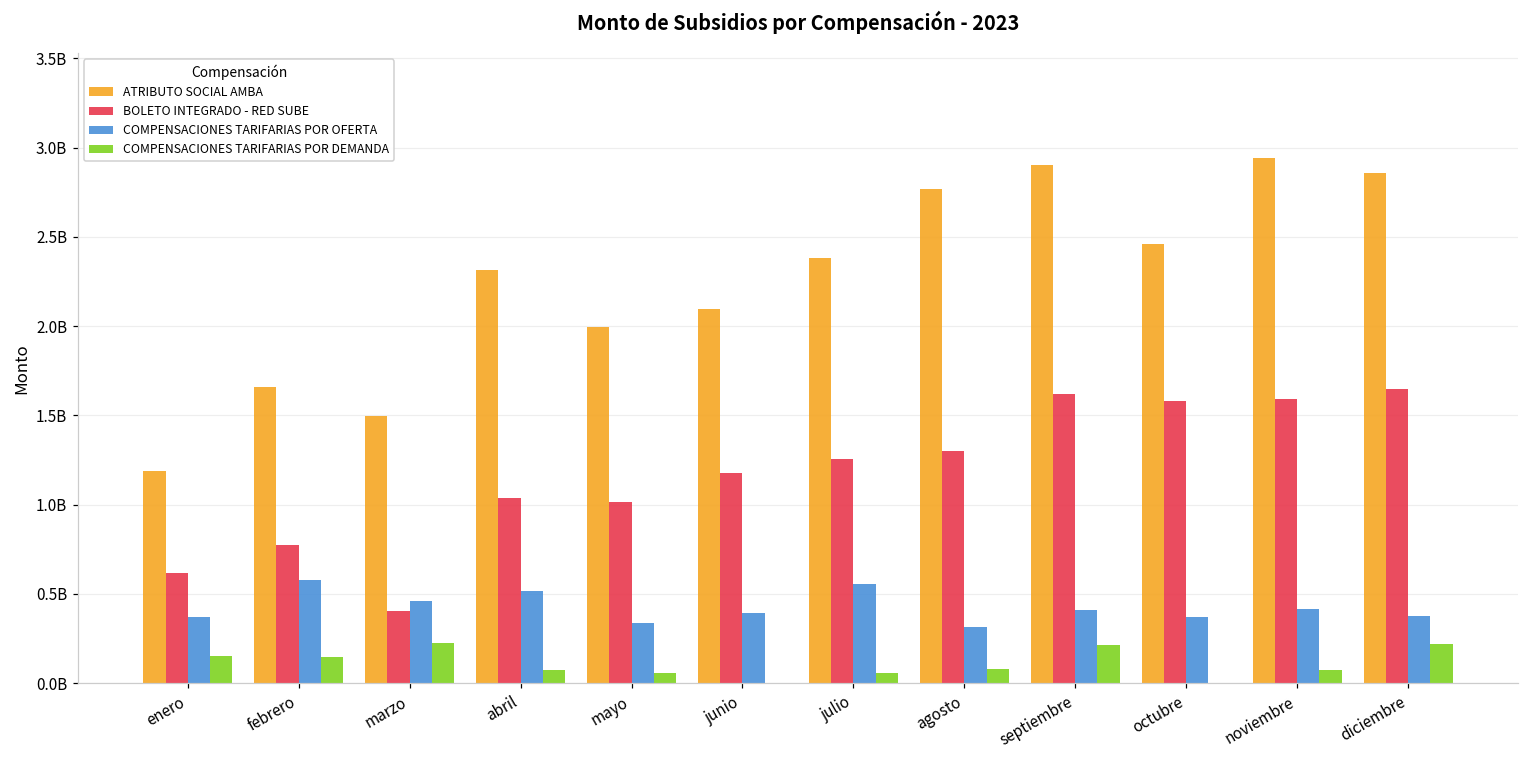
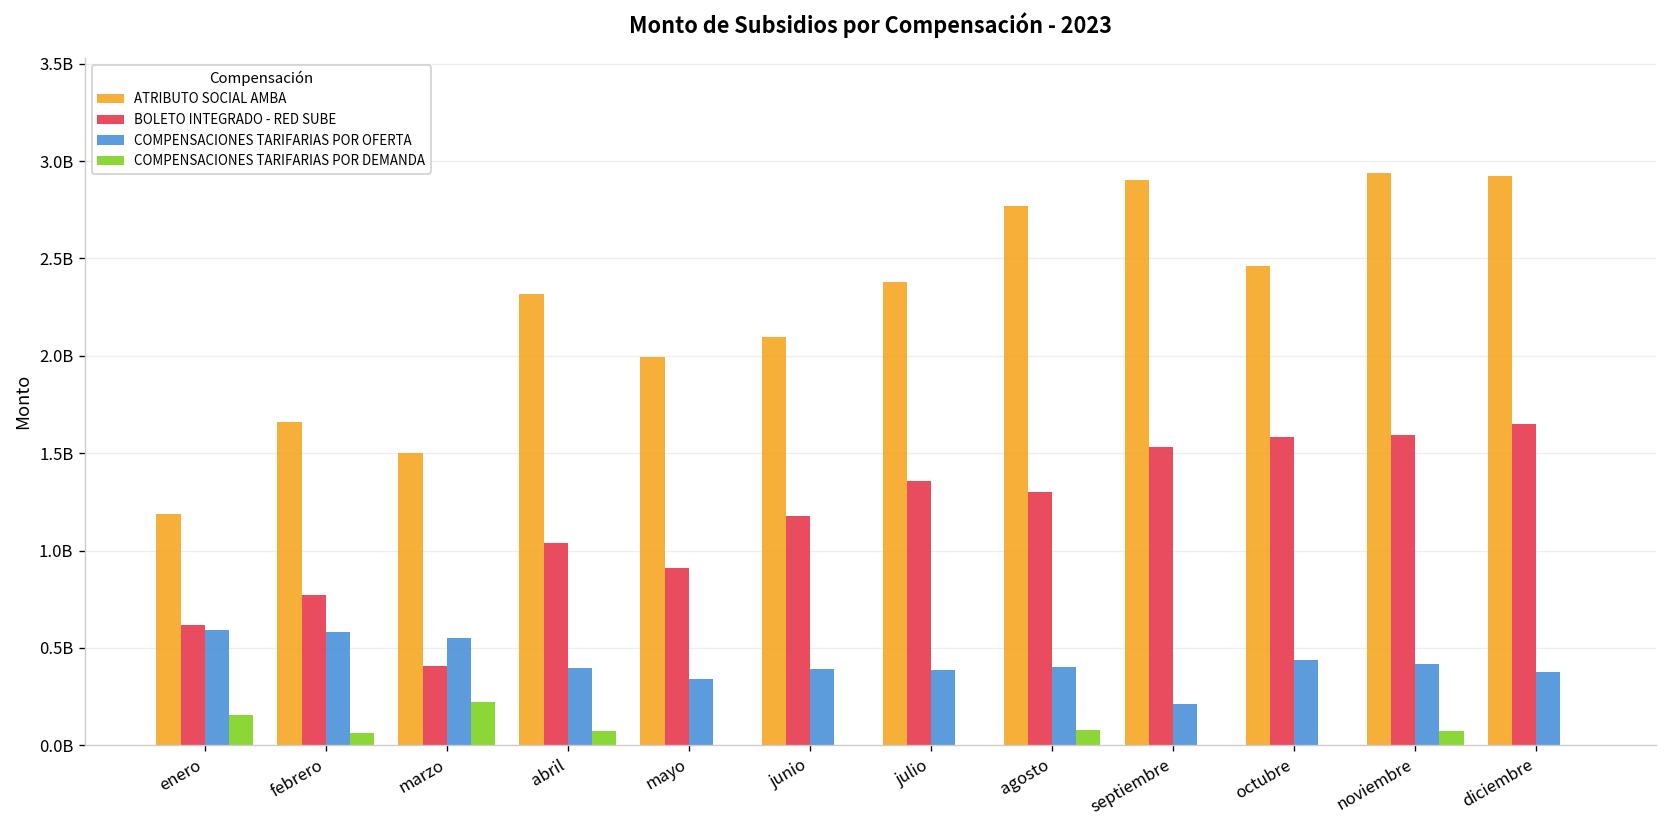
COMPENSACIONES TARIFARIAS POR OFERTA, enero: 370000000 -> 590000000
COMPENSACIONES TARIFARIAS POR DEMANDA, febrero: 150000000 -> 60000000
COMPENSACIONES TARIFARIAS POR OFERTA, marzo: 460000000 -> 550000000
COMPENSACIONES TARIFARIAS POR OFERTA, abril: 520000000 -> 400000000
BOLETO INTEGRADO - RED SUBE, mayo: 1020000000 -> 910000000
COMPENSACIONES TARIFARIAS POR DEMANDA, mayo: 60000000 -> 0
BOLETO INTEGRADO - RED SUBE, julio: 1260000000 -> 1360000000
COMPENSACIONES TARIFARIAS POR OFERTA, julio: 550000000 -> 390000000
COMPENSACIONES TARIFARIAS POR DEMANDA, julio: 60000000 -> 0
COMPENSACIONES TARIFARIAS POR OFERTA, agosto: 310000000 -> 400000000
BOLETO INTEGRADO - RED SUBE, septiembre: 1620000000 -> 1530000000
COMPENSACIONES TARIFARIAS POR OFERTA, septiembre: 410000000 -> 210000000
COMPENSACIONES TARIFARIAS POR DEMANDA, septiembre: 210000000 -> 0
COMPENSACIONES TARIFARIAS POR OFERTA, octubre: 370000000 -> 440000000
ATRIBUTO SOCIAL AMBA, diciembre: 2860000000 -> 2920000000
COMPENSACIONES TARIFARIAS POR DEMANDA, diciembre: 220000000 -> 0
